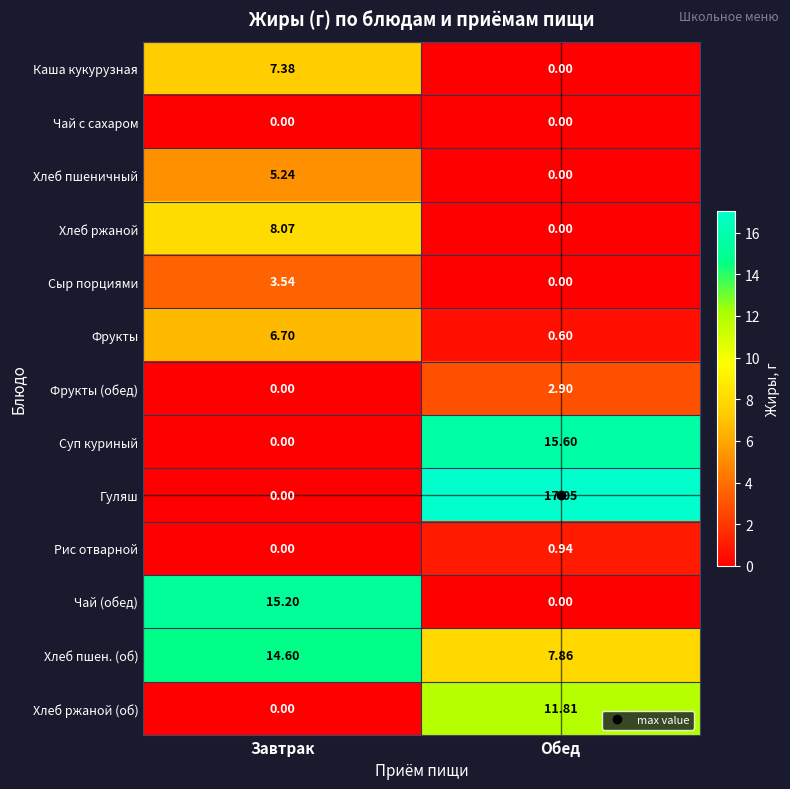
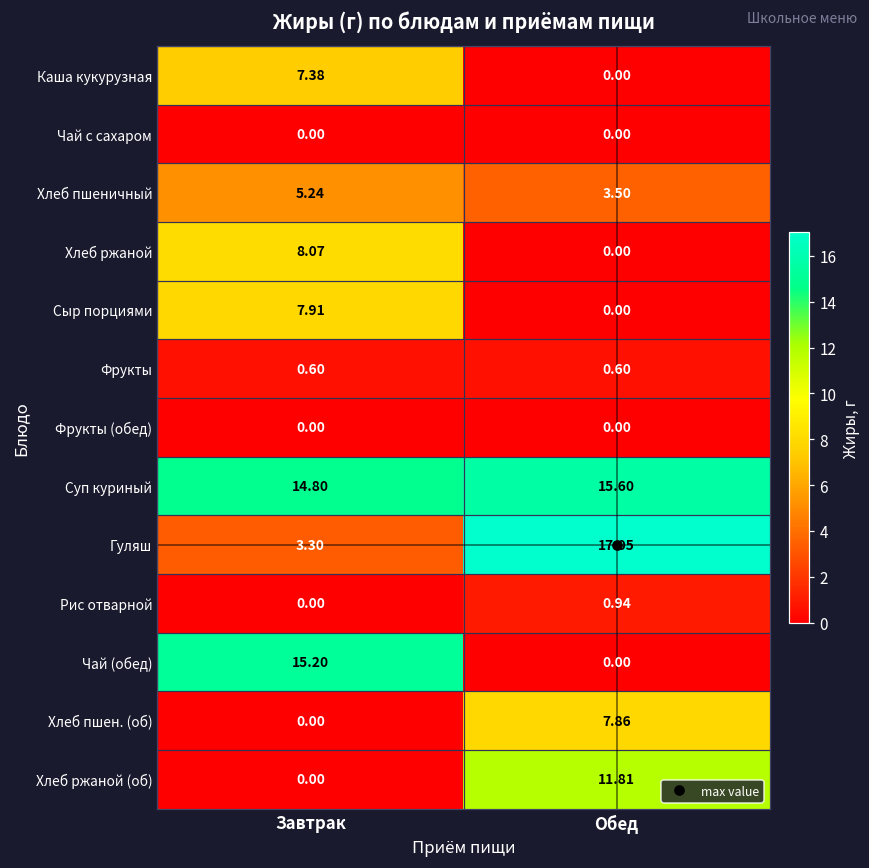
Хлеб пшеничный, Обед: 0.00 -> 3.50
Сыр порциями, Завтрак: 3.54 -> 7.91
Фрукты, Завтрак: 6.70 -> 0.60
Фрукты (обед), Обед: 2.90 -> 0.00
Суп куриный, Завтрак: 0.00 -> 14.80
Гуляш, Завтрак: 0.00 -> 3.30
Хлеб пшен. (об), Завтрак: 14.60 -> 0.00
